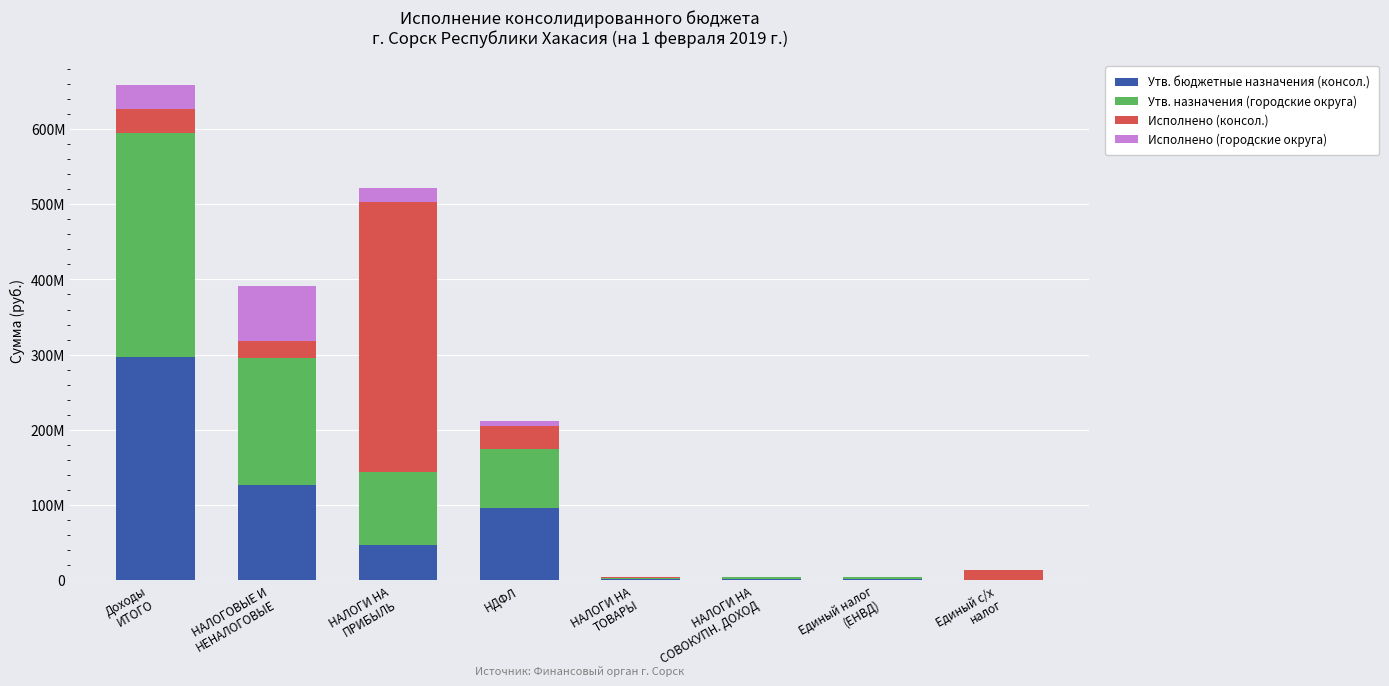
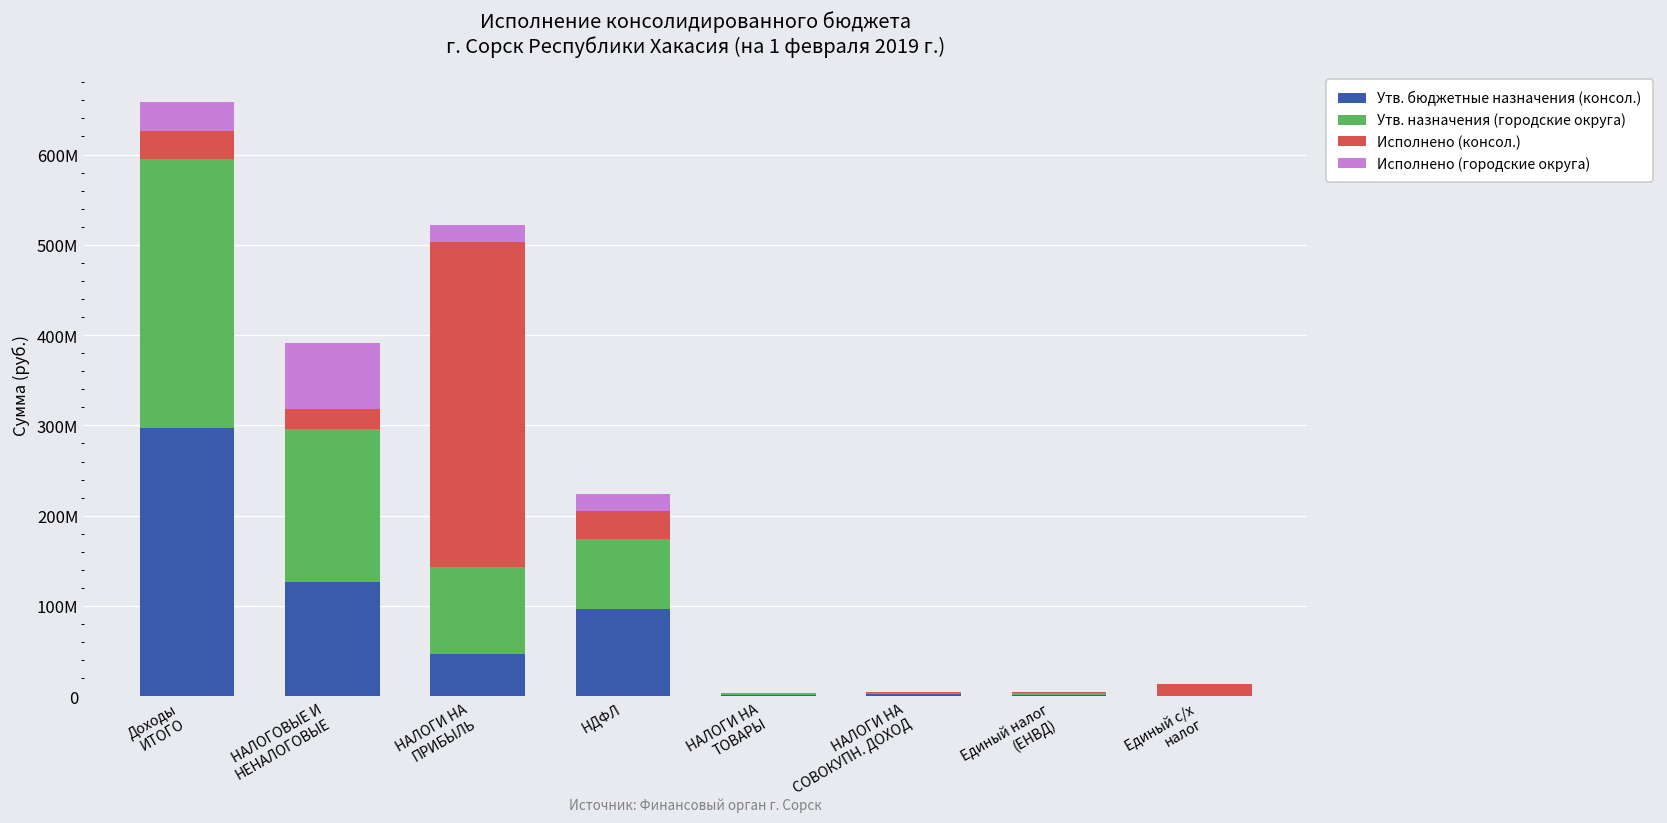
Исполнено (городские округа), НДФЛ: 10000000 -> 20000000
